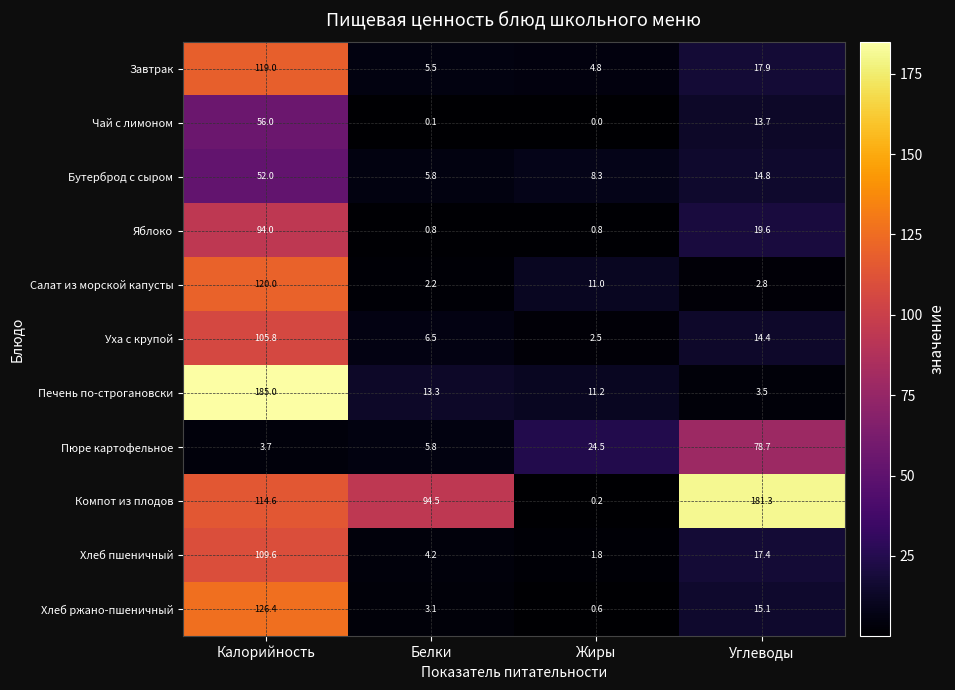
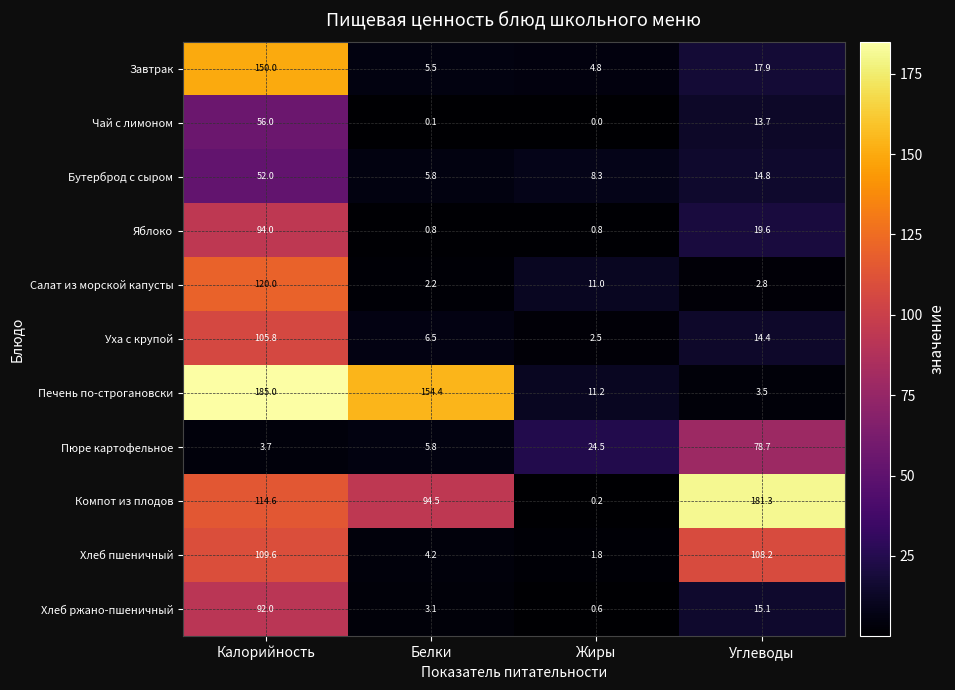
Завтрак, Калорийность: 119.0 -> 150.0
Печень по-строгановски, Белки: 13.3 -> 154.4
Хлеб пшеничный, Углеводы: 17.4 -> 108.2
Хлеб ржано-пшеничный, Калорийность: 126.4 -> 92.0
